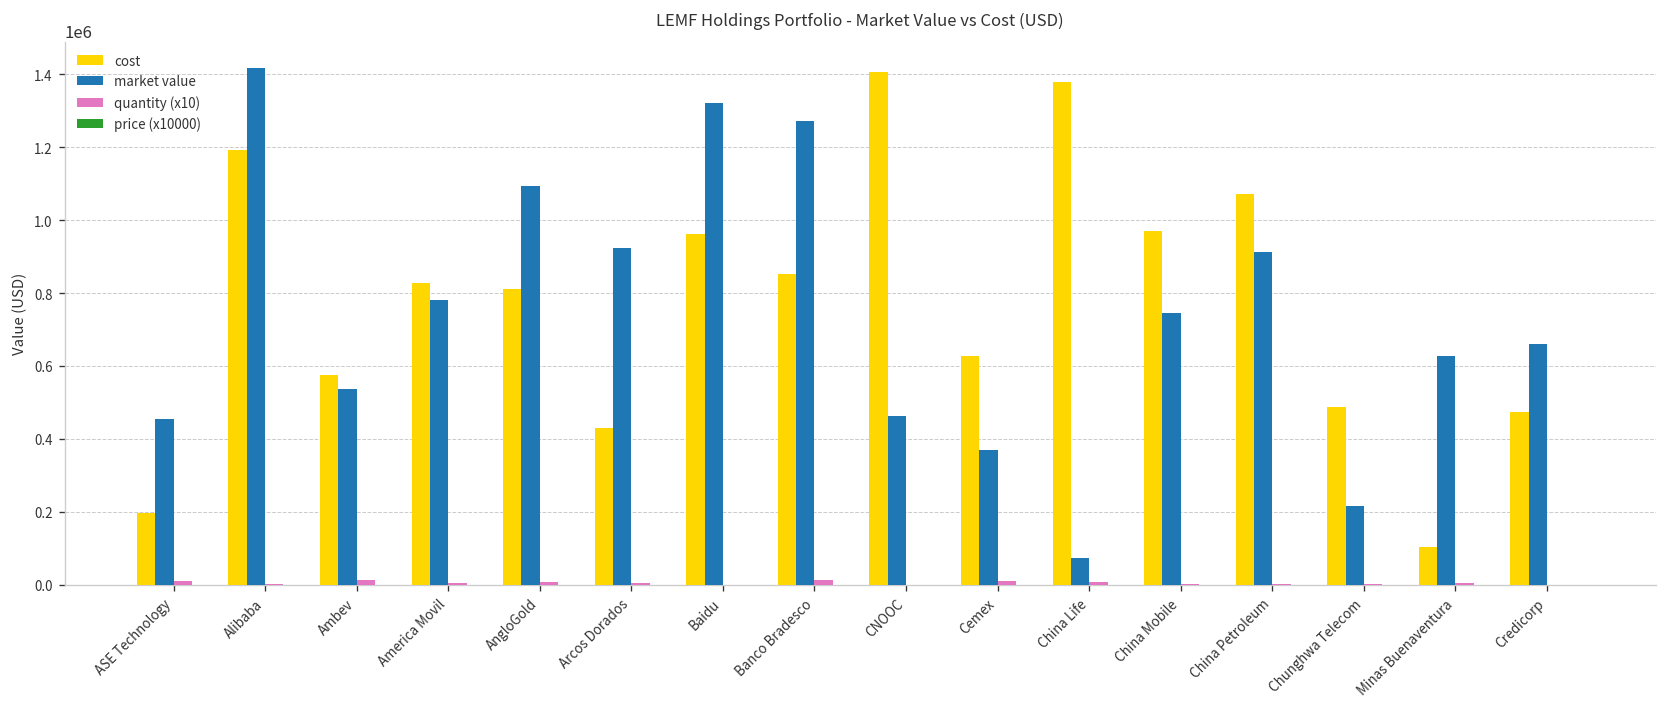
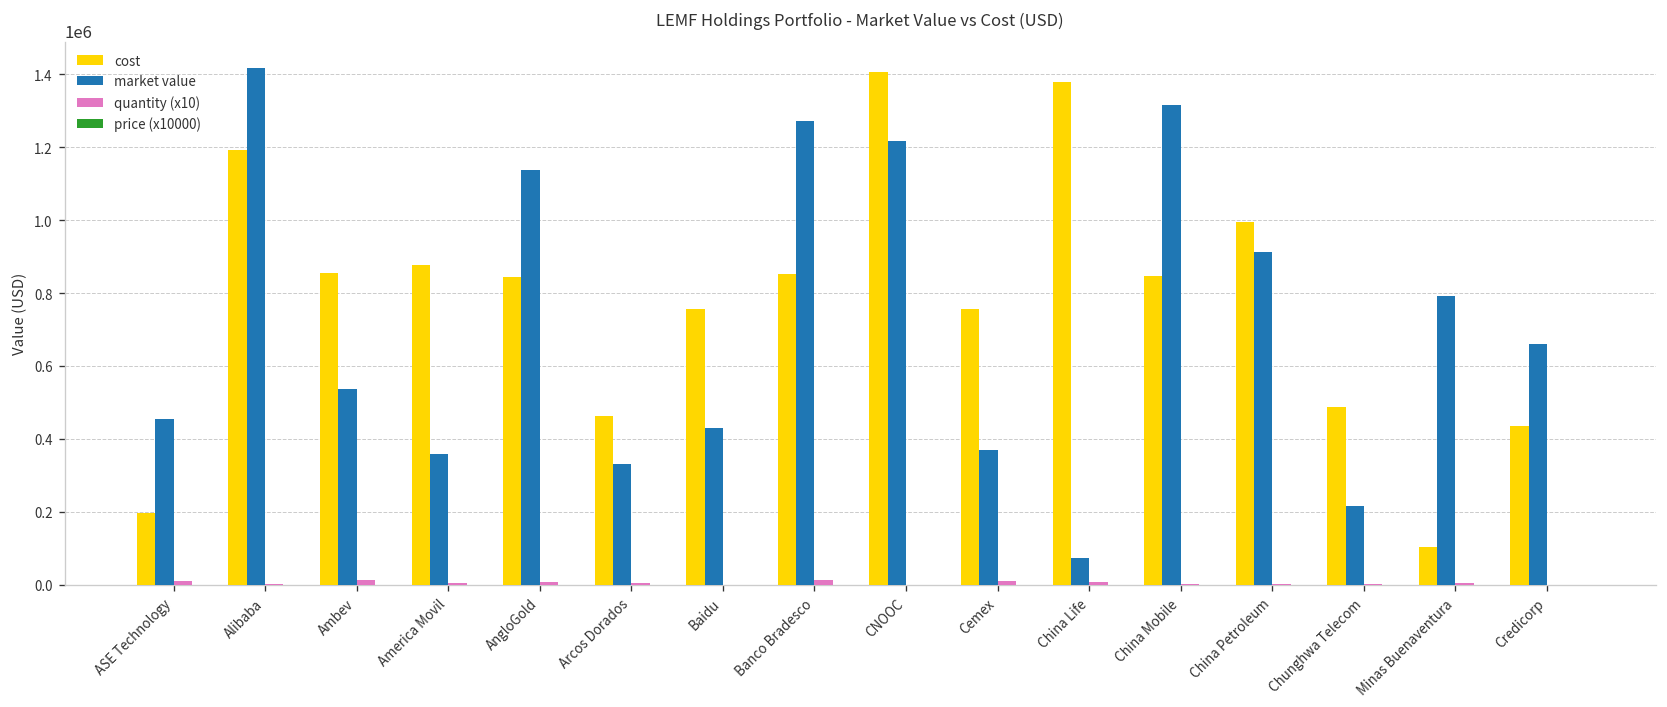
cost, Ambev: 580000 -> 850000
cost, America Movil: 830000 -> 880000
market value, America Movil: 780000 -> 360000
cost, AngloGold: 810000 -> 840000
market value, AngloGold: 1090000 -> 1140000
cost, Arcos Dorados: 430000 -> 460000
market value, Arcos Dorados: 920000 -> 330000
cost, Baidu: 960000 -> 760000
market value, Baidu: 1320000 -> 430000
market value, CNOOC: 460000 -> 1220000
cost, Cemex: 630000 -> 760000
cost, China Mobile: 970000 -> 850000
market value, China Mobile: 740000 -> 1320000
cost, China Petroleum: 1070000 -> 990000
market value, Minas Buenaventura: 630000 -> 790000
cost, Credicorp: 470000 -> 430000
